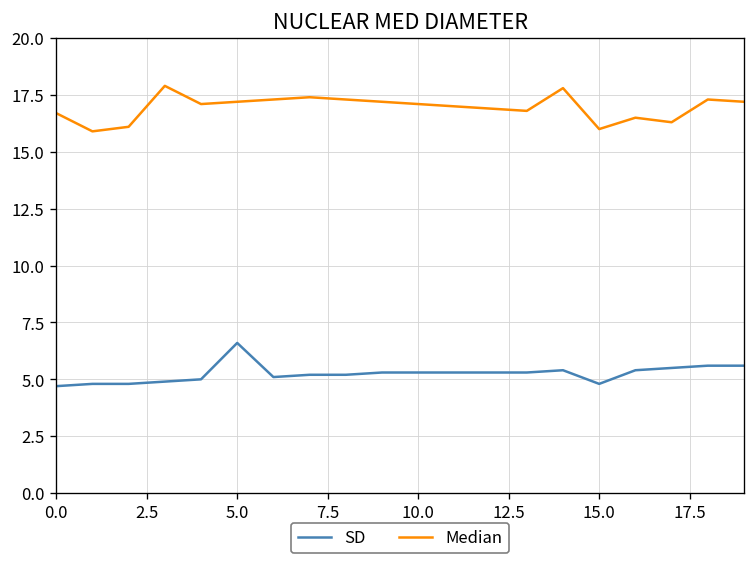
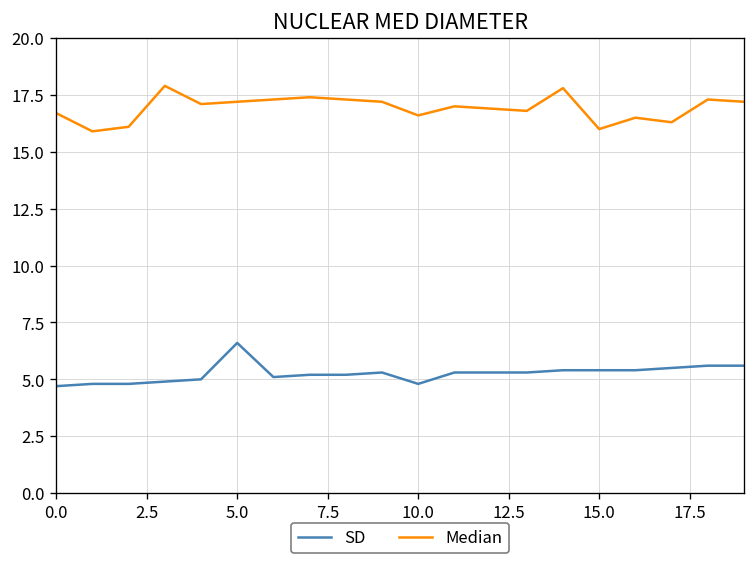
SD, 10.0: 5.3 -> 4.8
Median, 10.0: 17.1 -> 16.6
SD, 15.0: 4.8 -> 5.4
